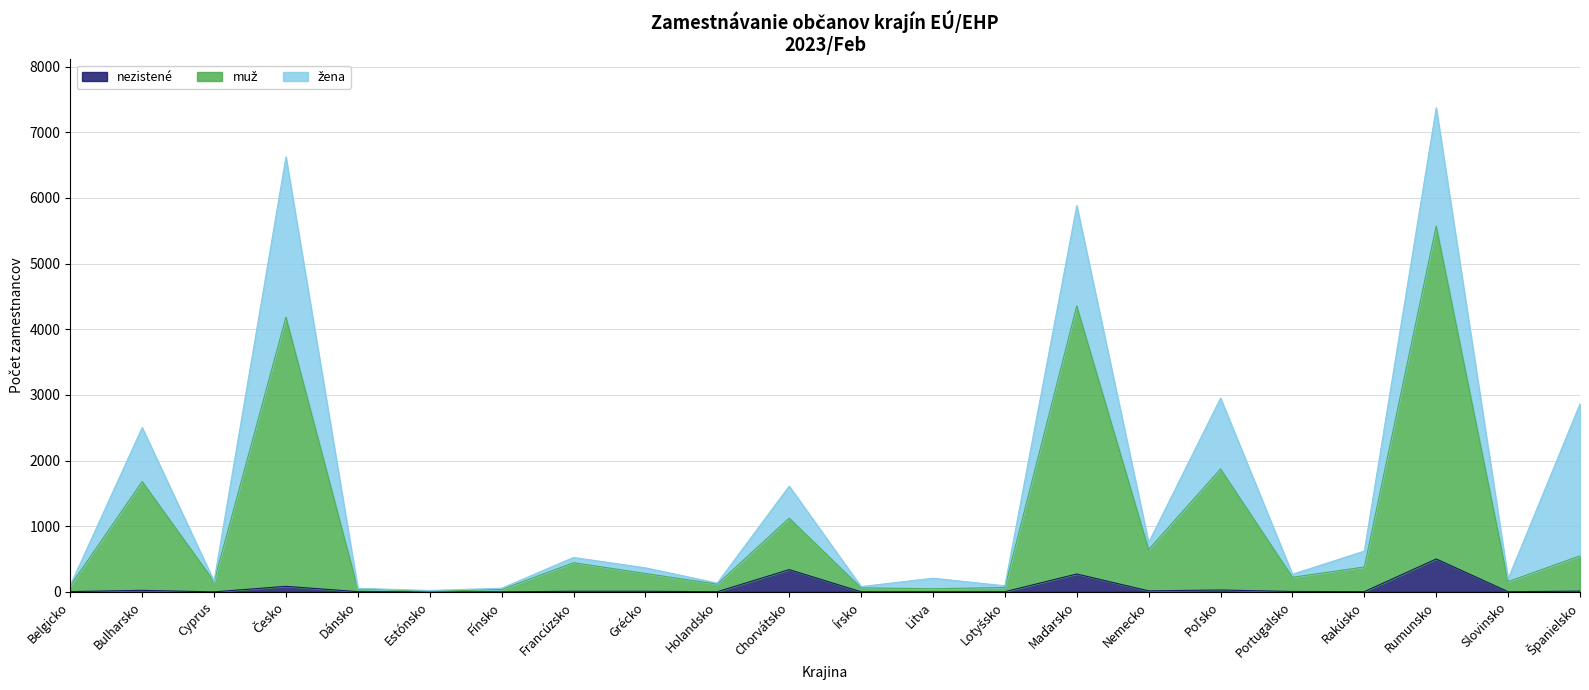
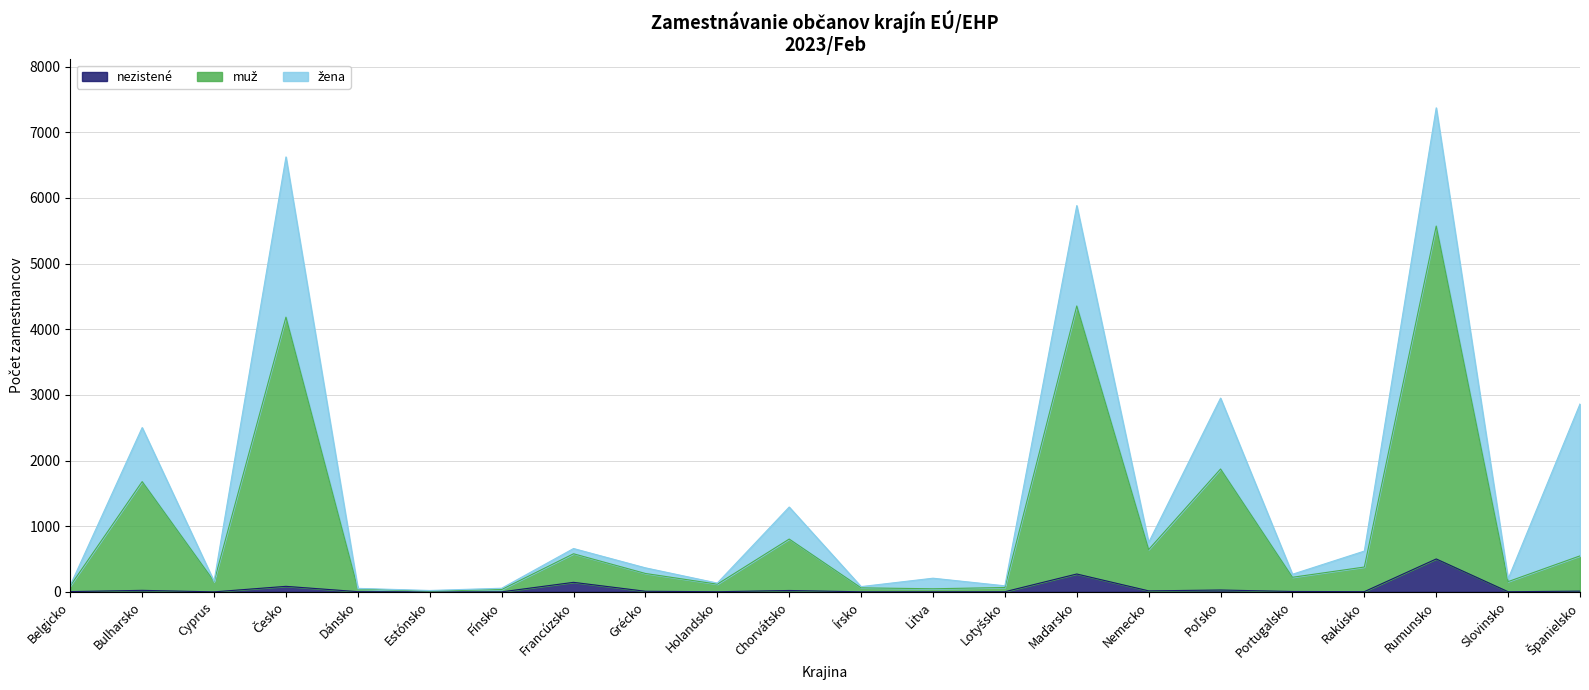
nezistené, Francúzsko: 0 -> 100
nezistené, Chorvátsko: 300 -> 0
